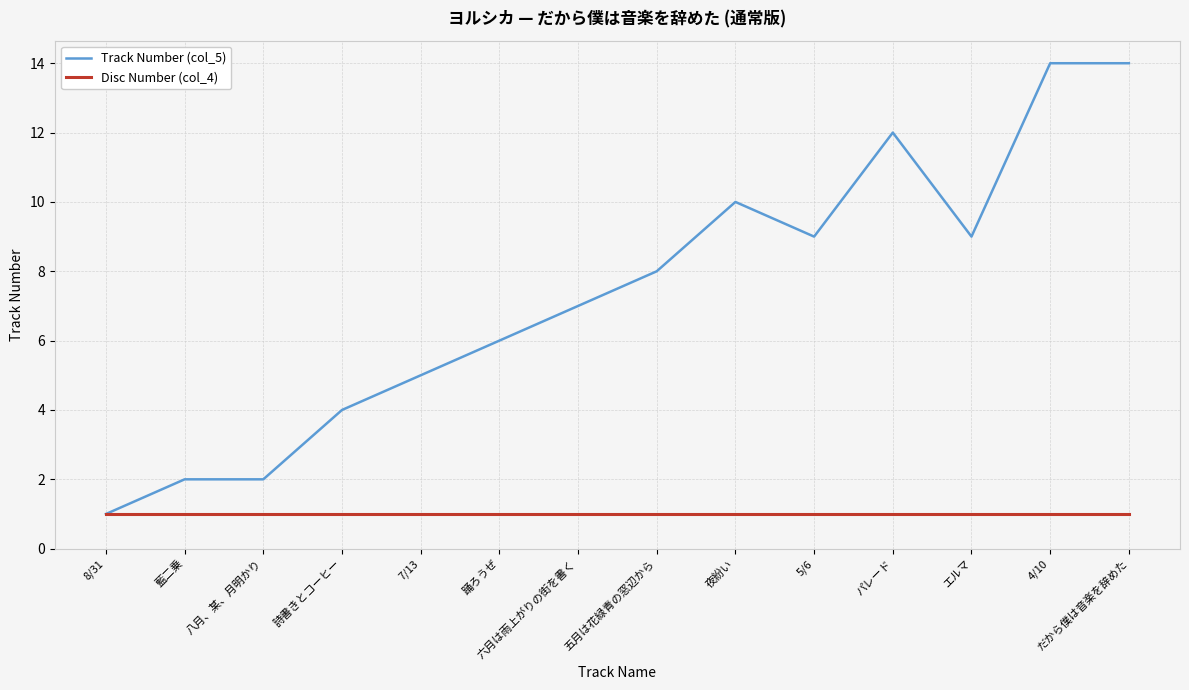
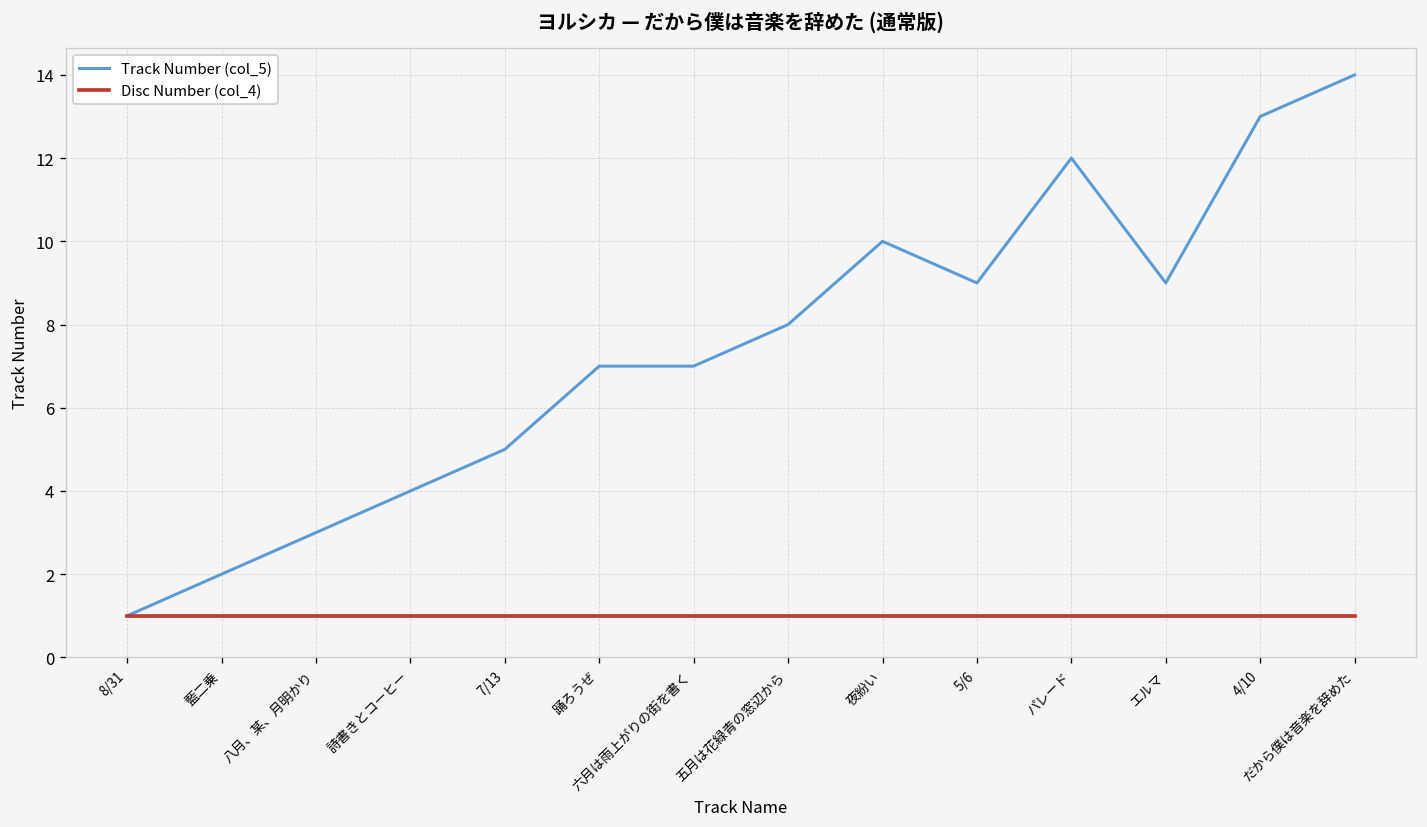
Track Number (col_5), 八月、某、月明かり: 2 -> 3
Track Number (col_5), 踊ろうぜ: 6 -> 7
Track Number (col_5), 4/10: 14 -> 13
